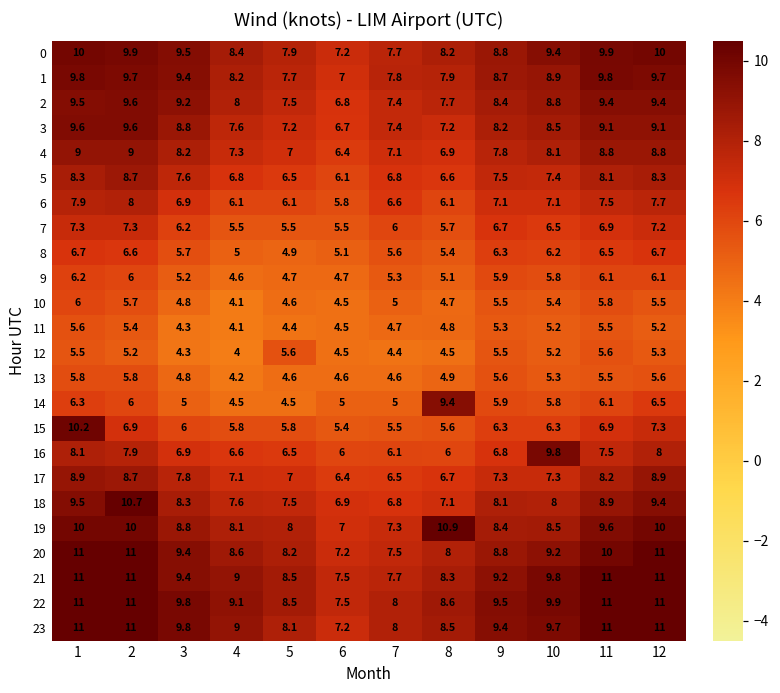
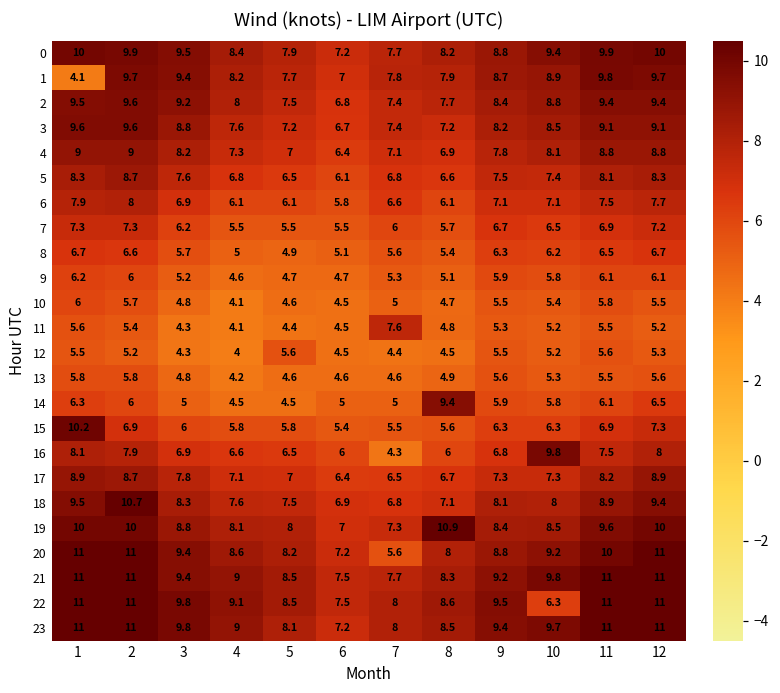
1, 1: 9.8 -> 4.1
11, 7: 4.7 -> 7.6
16, 7: 6.1 -> 4.3
20, 7: 7.5 -> 5.6
22, 10: 9.9 -> 6.3
